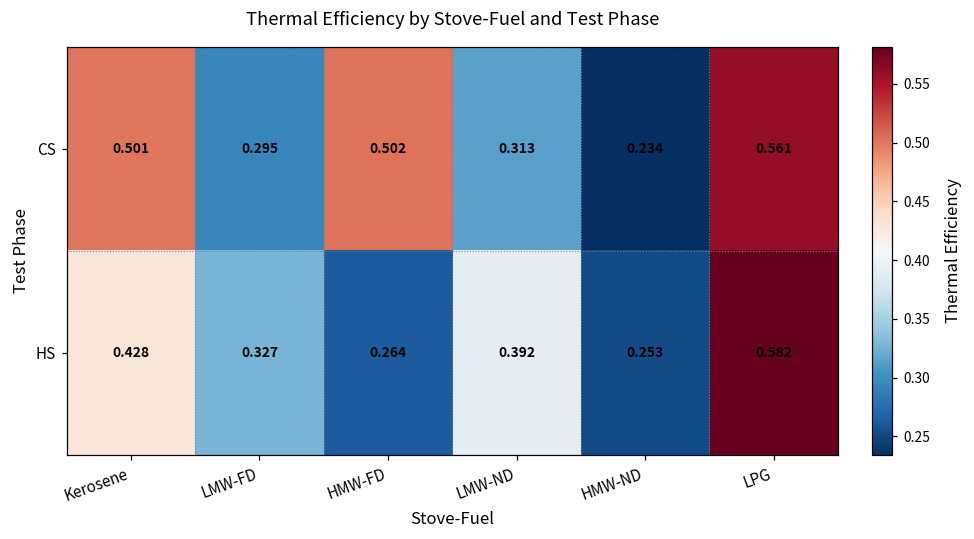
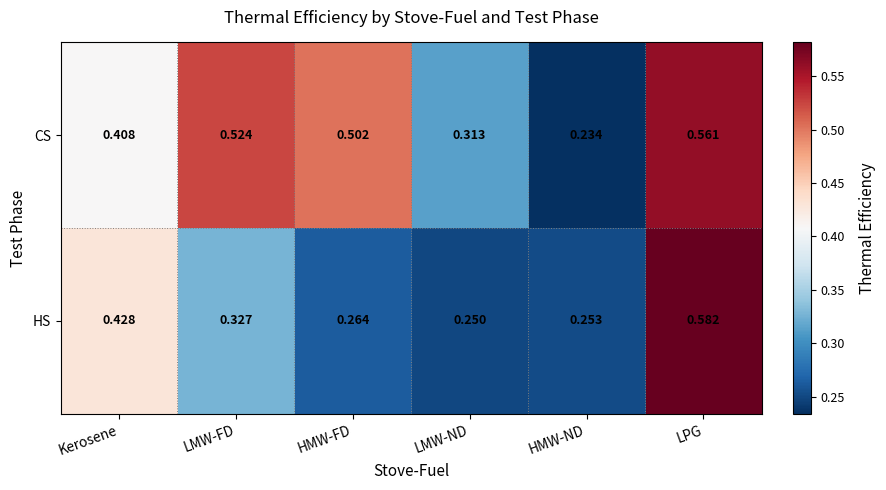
CS, Kerosene: 0.501 -> 0.408
CS, LMW-FD: 0.295 -> 0.524
HS, LMW-ND: 0.392 -> 0.250
